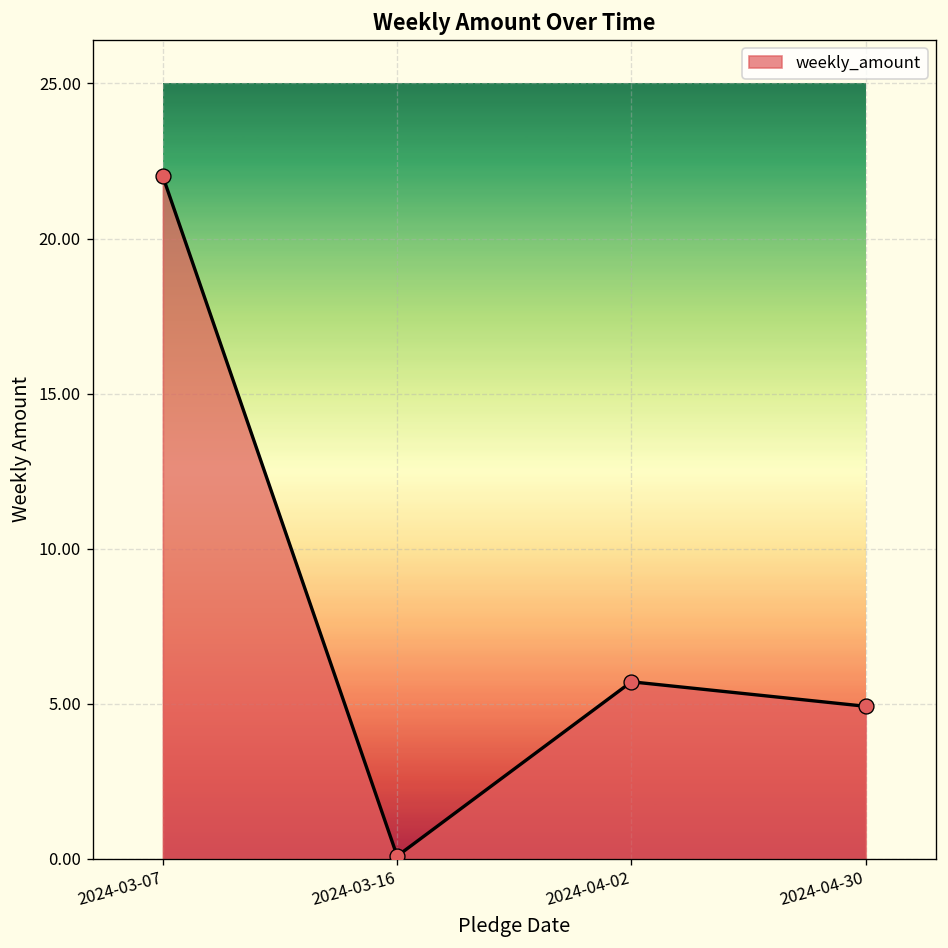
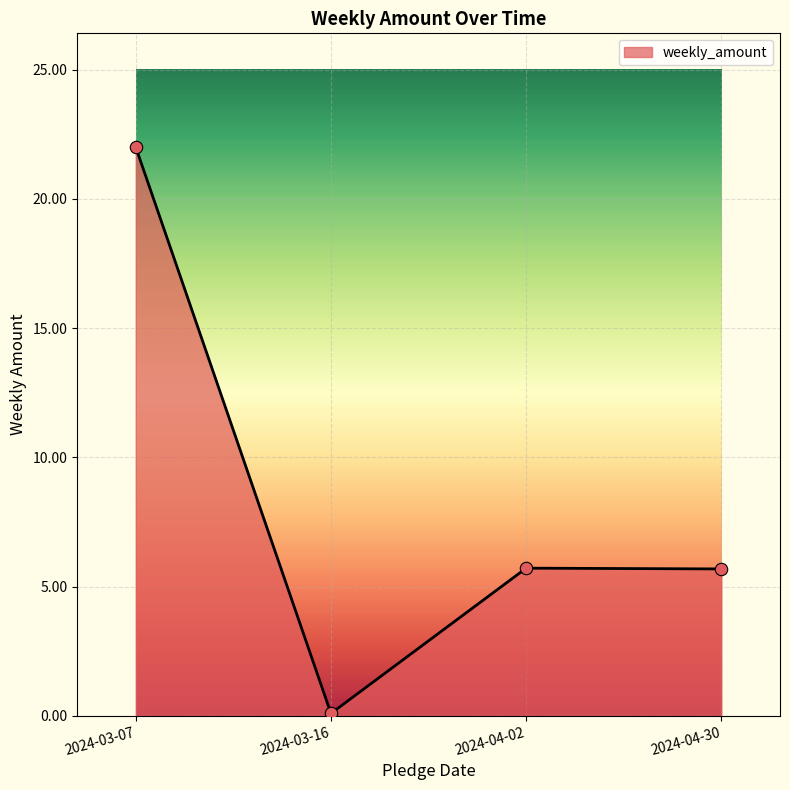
2024-04-30: 4.9 -> 5.7
